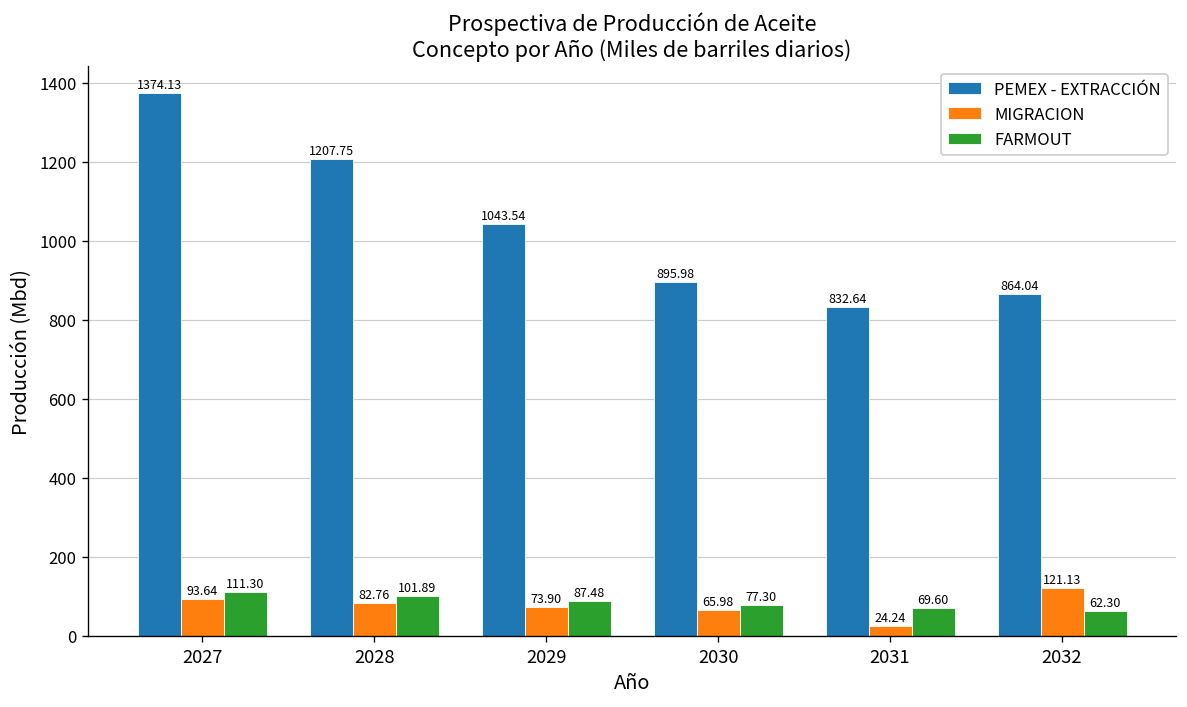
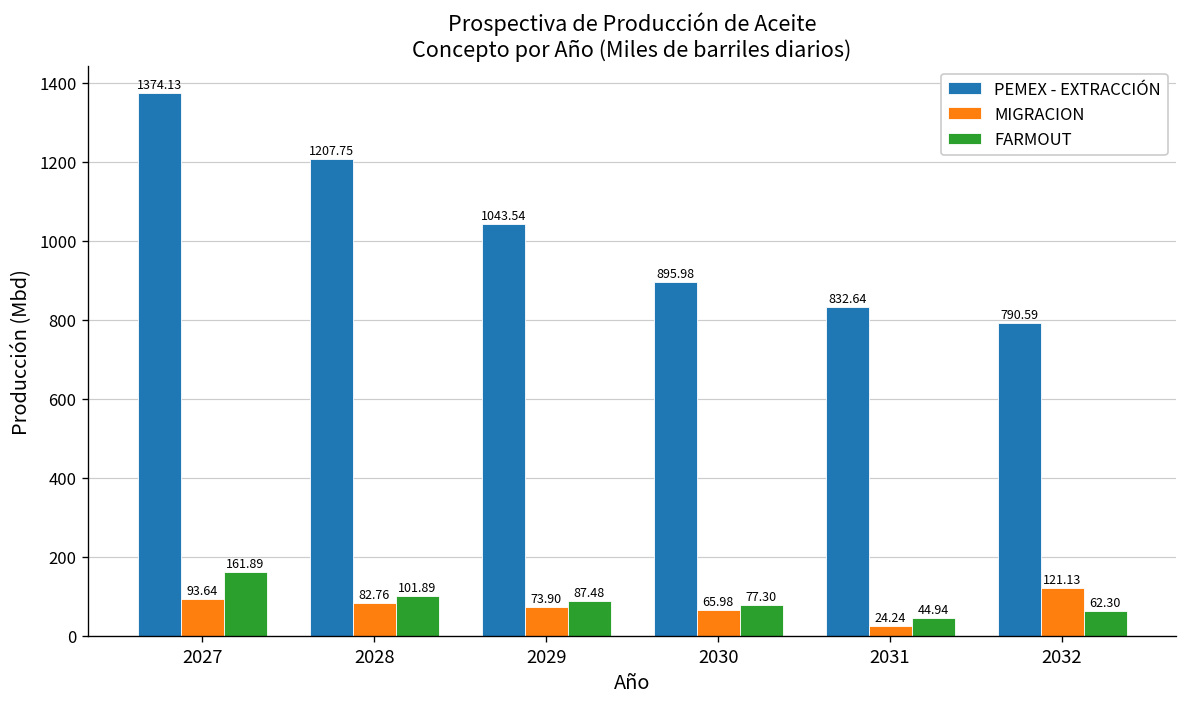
FARMOUT, 2027: 111.30 -> 161.89
FARMOUT, 2031: 69.60 -> 44.94
PEMEX - EXTRACCIÓN, 2032: 864.04 -> 790.59
